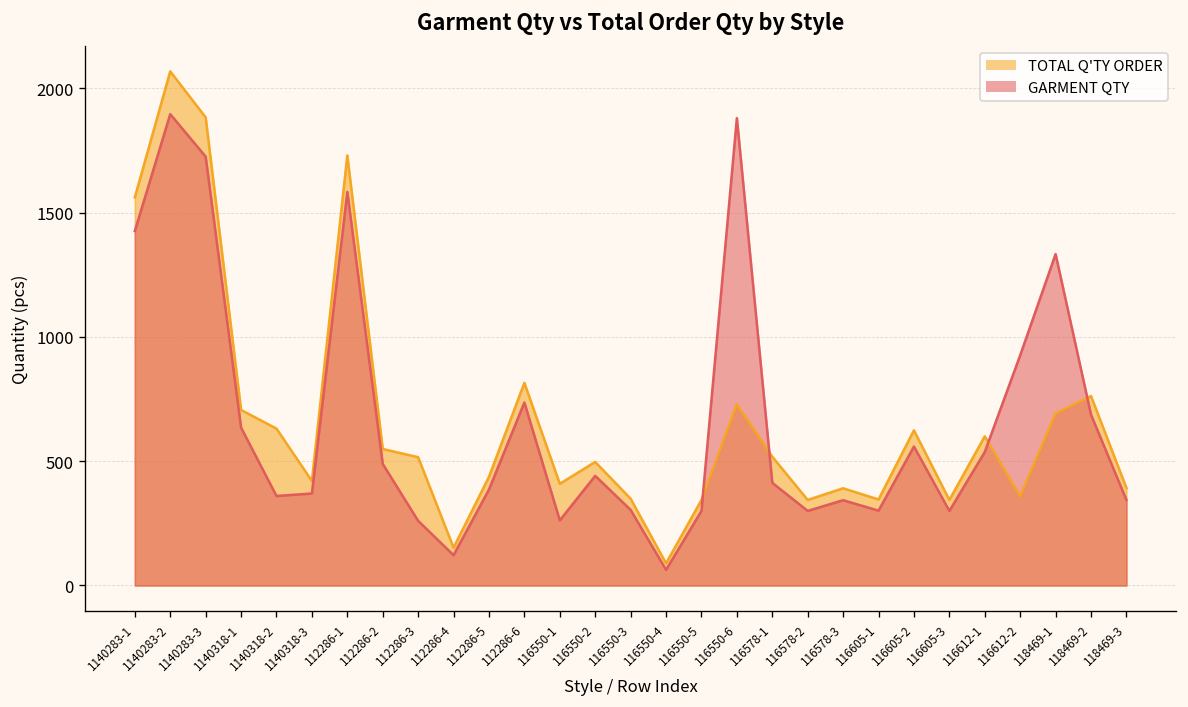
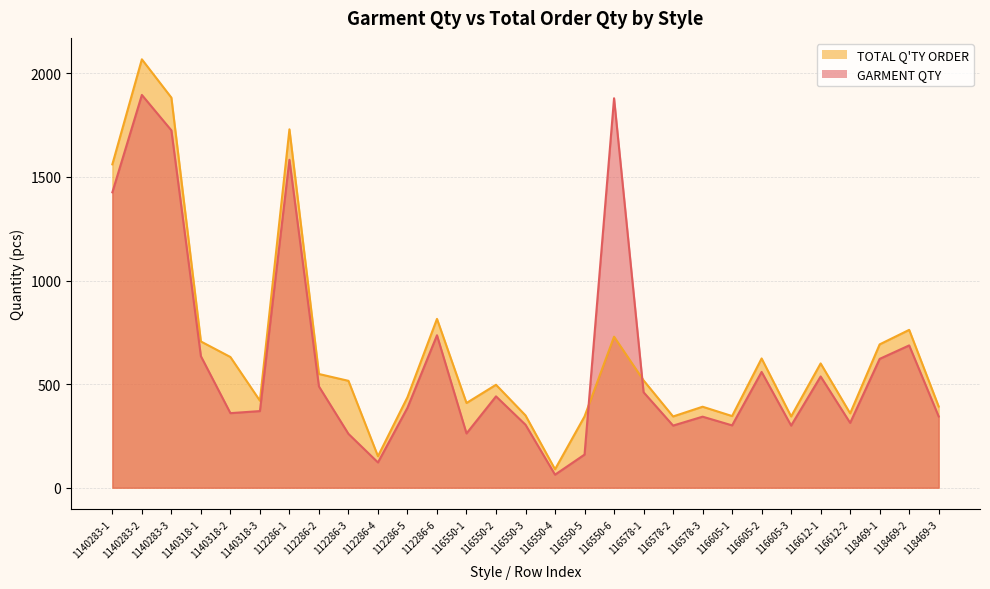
GARMENT QTY, 116550-5: 300 -> 160
GARMENT QTY, 116578-1: 410 -> 460
GARMENT QTY, 116612-2: 930 -> 310
GARMENT QTY, 118469-1: 1330 -> 620
